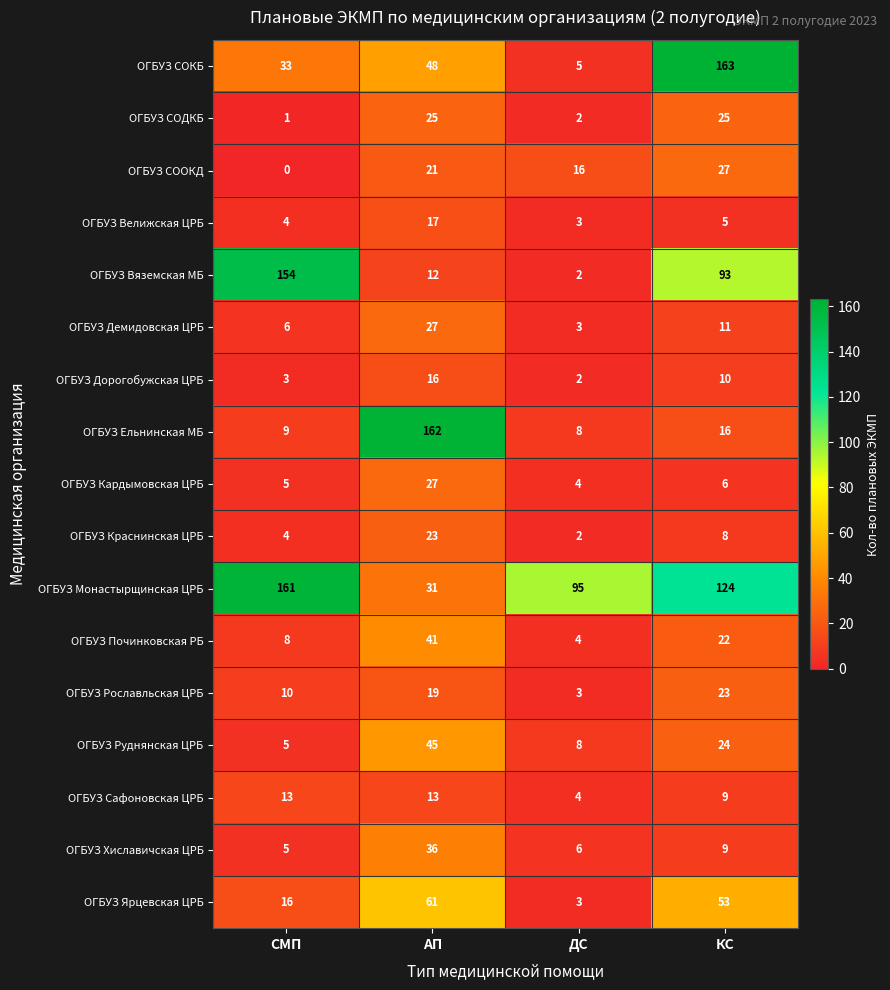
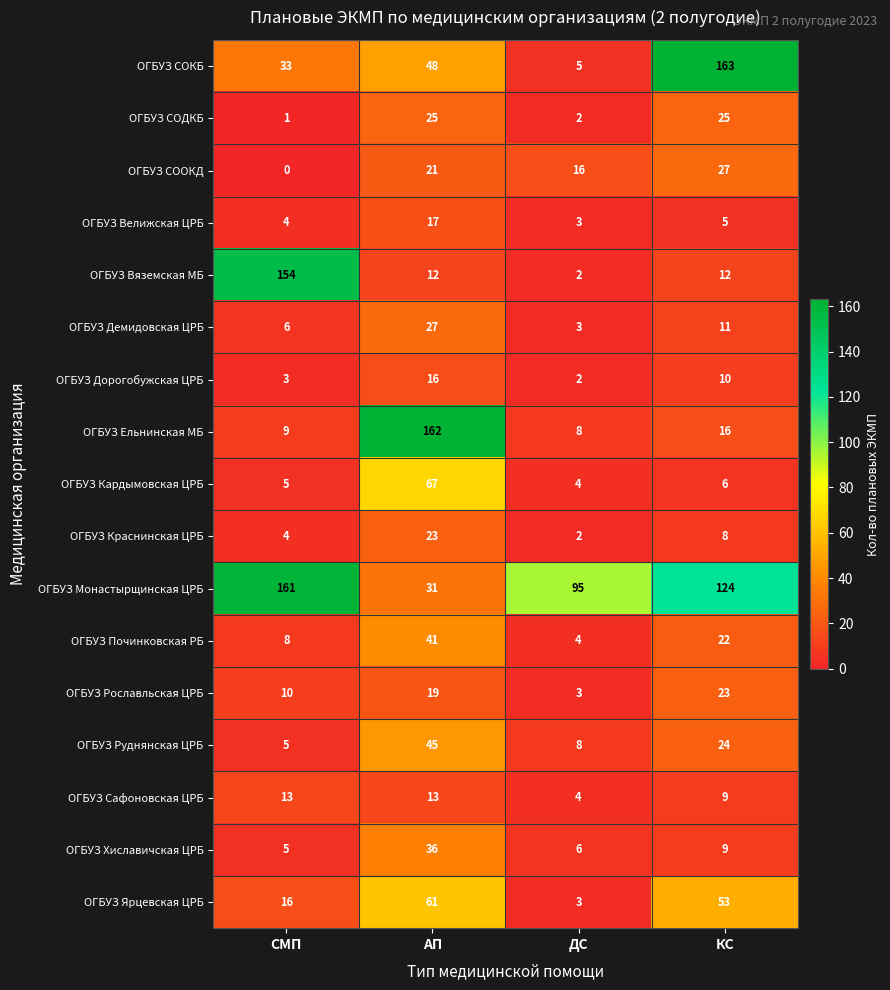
ОГБУЗ Вяземская МБ, КС: 93 -> 12
ОГБУЗ Кардымовская ЦРБ, АП: 27 -> 67
